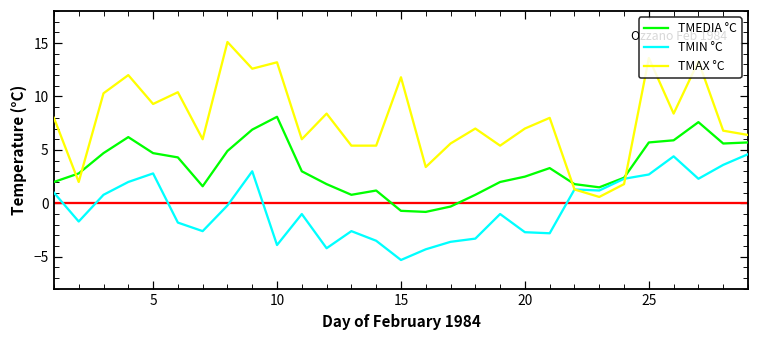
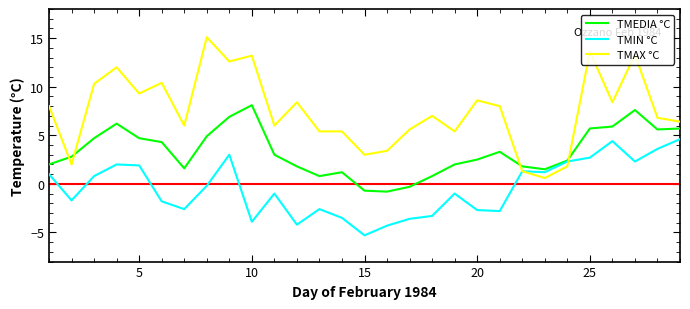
TMIN °C, 5: 3 -> 2
TMAX °C, 15: 12 -> 3
TMAX °C, 20: 7 -> 9
